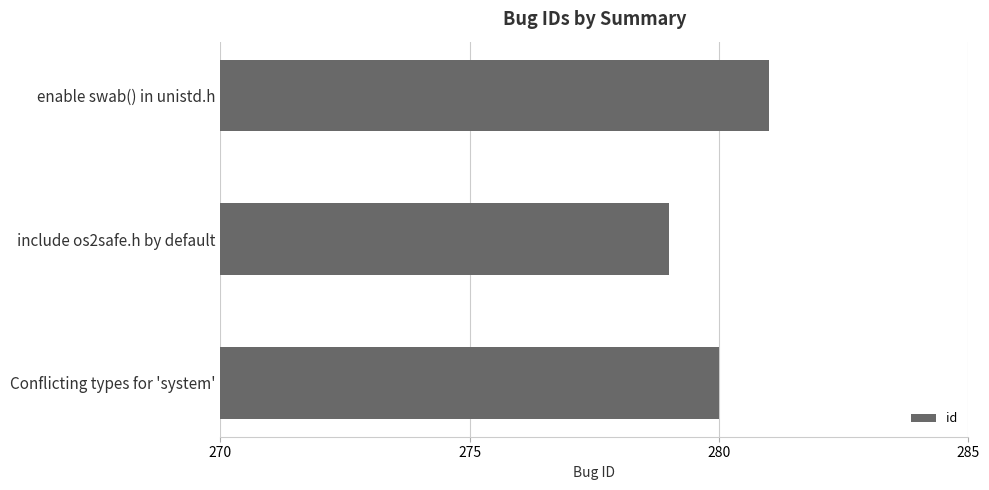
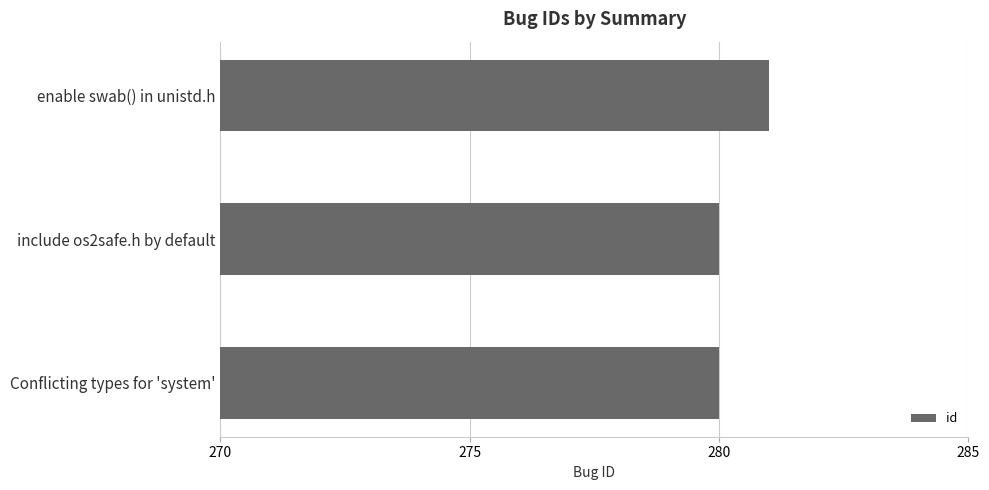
include os2safe.h by default: 279 -> 280
